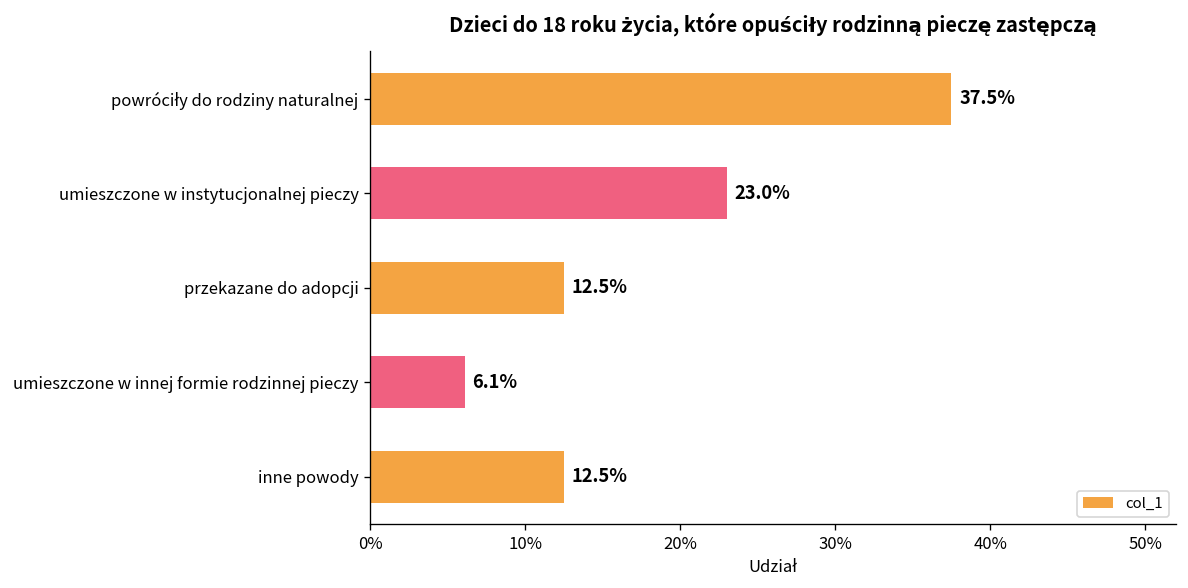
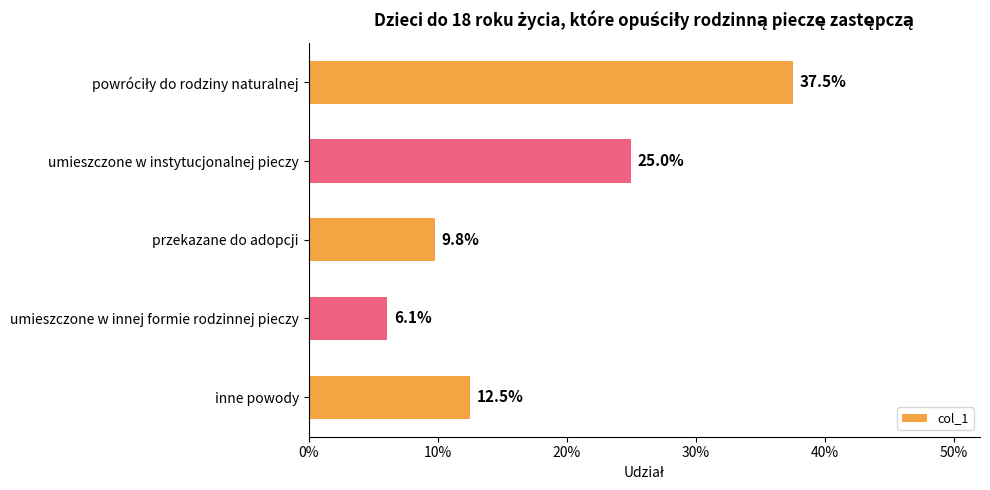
umieszczone w instytucjonalnej pieczy: 23.0% -> 25.0%
przekazane do adopcji: 12.5% -> 9.8%
